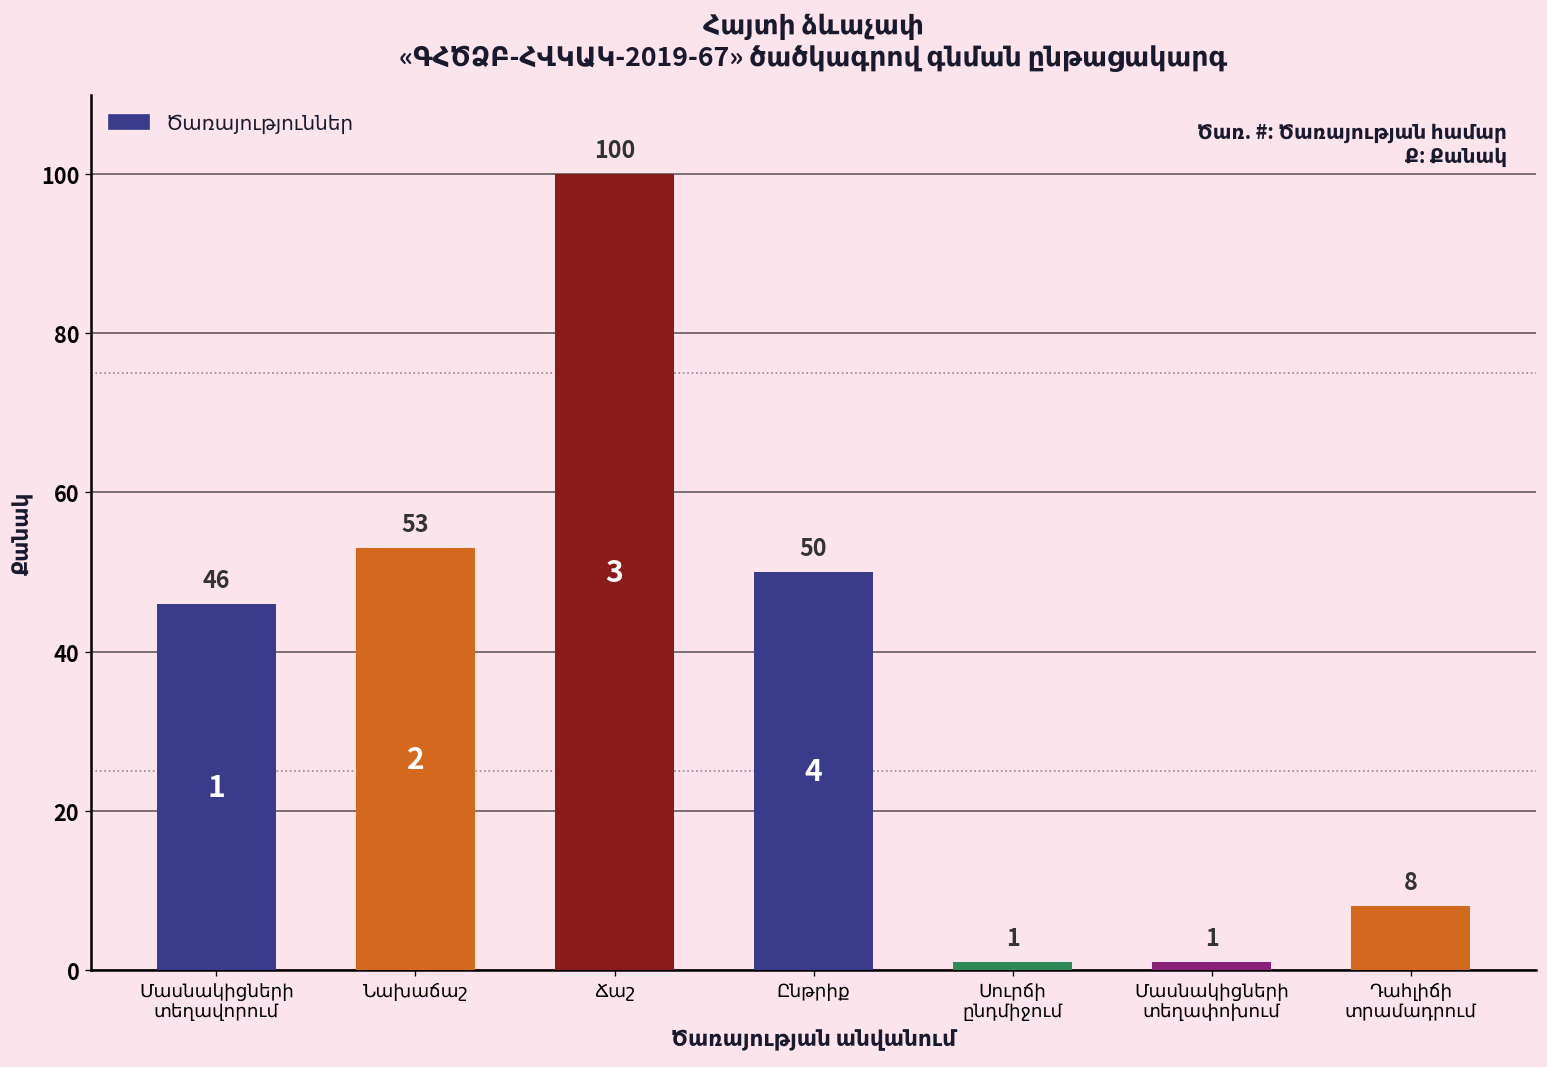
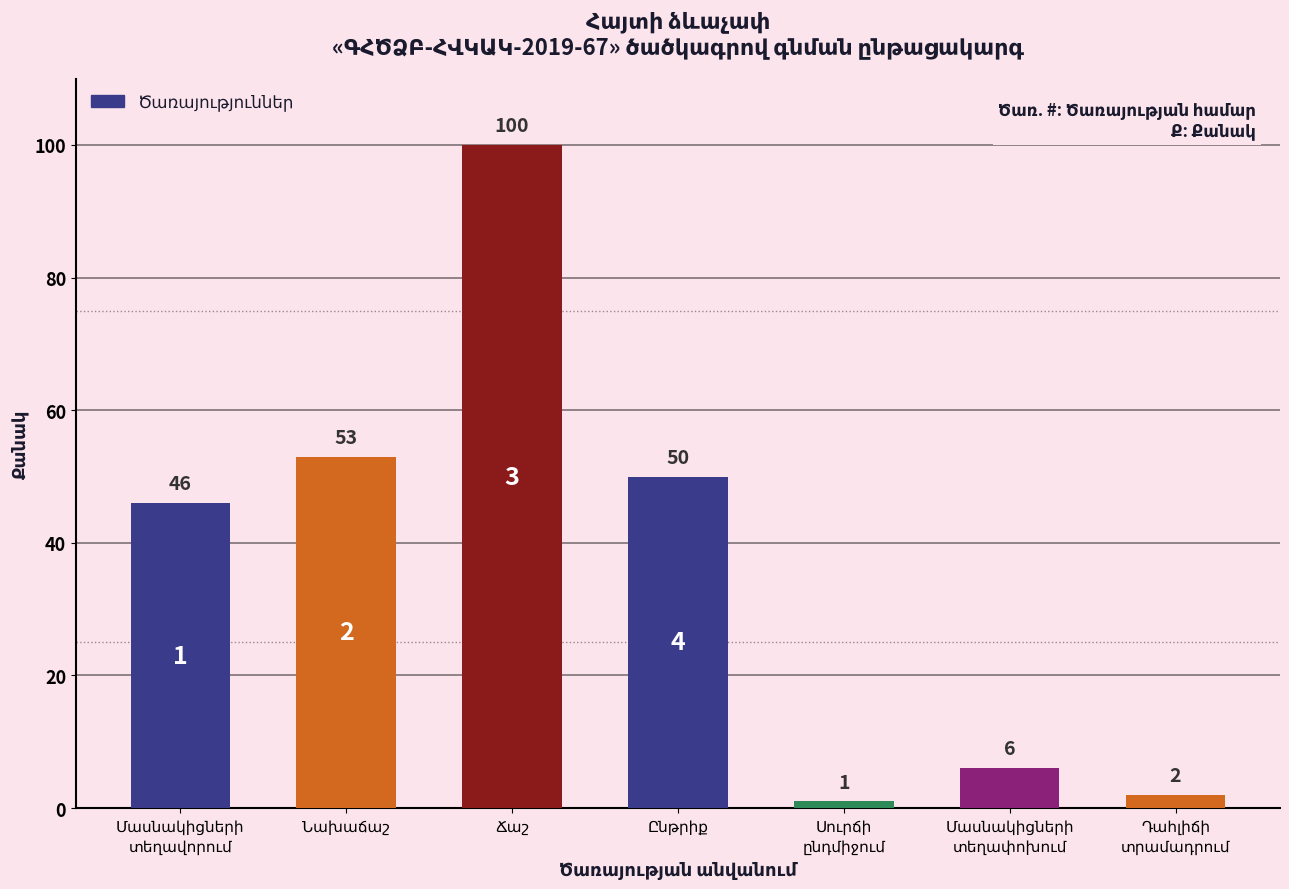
Մասնակիցների տեղափոխում: 1 -> 6
Դահլիճի տրամադրում: 8 -> 2
